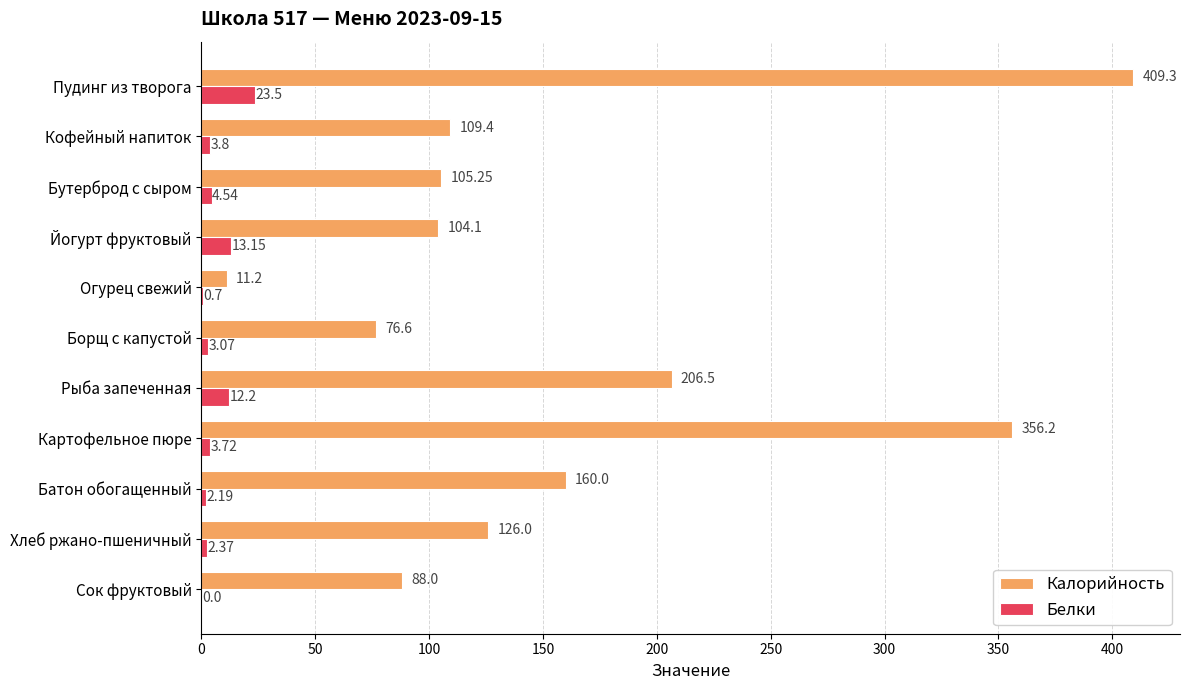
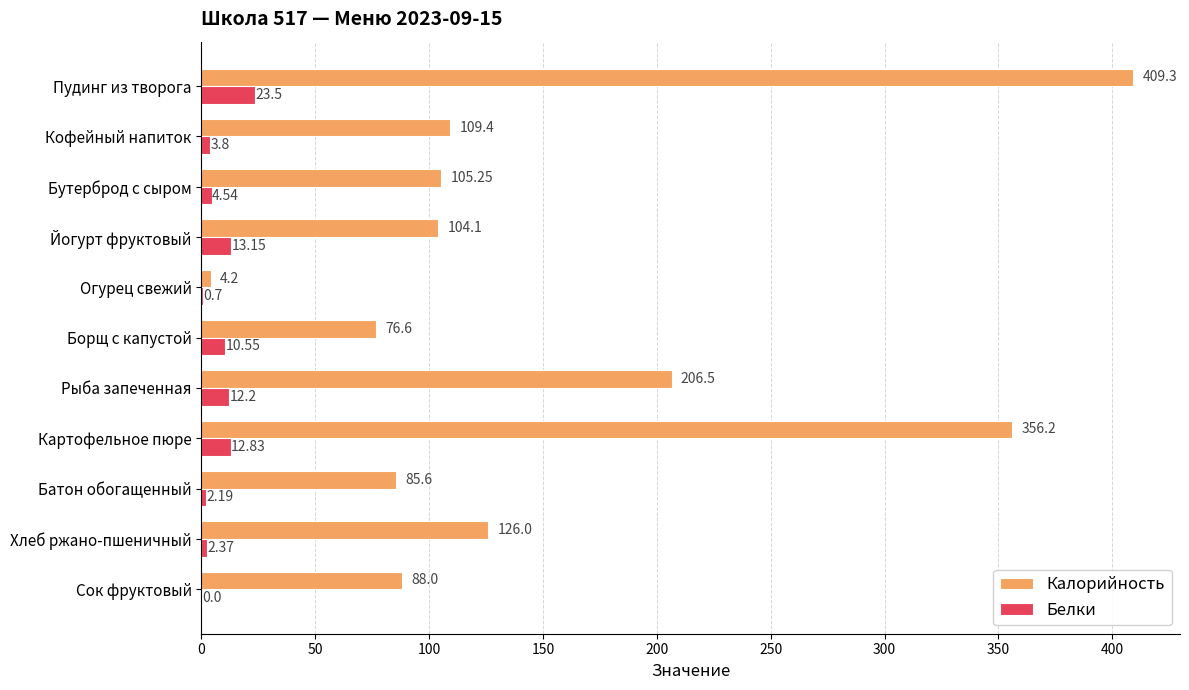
Калорийность, Огурец свежий: 11.2 -> 4.2
Белки, Борщ с капустой: 3.07 -> 10.55
Белки, Картофельное пюре: 3.72 -> 12.83
Калорийность, Батон обогащенный: 160.0 -> 85.6
